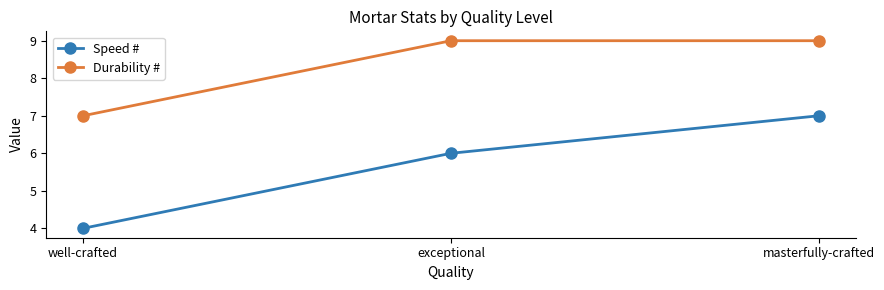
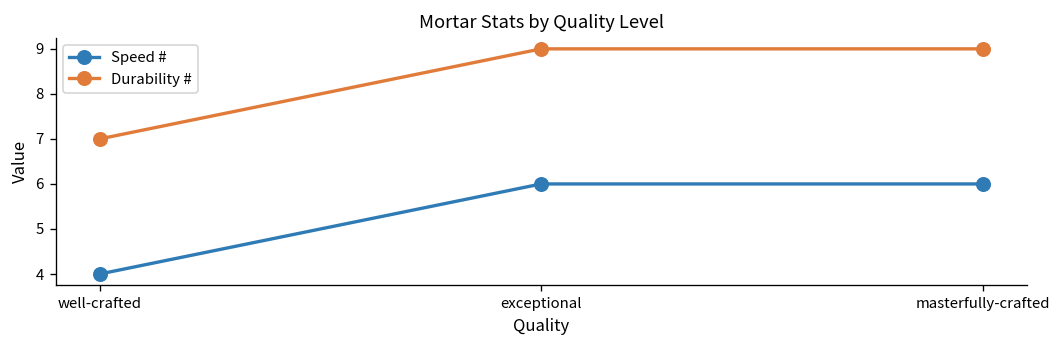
Speed #, masterfully-crafted: 7 -> 6
